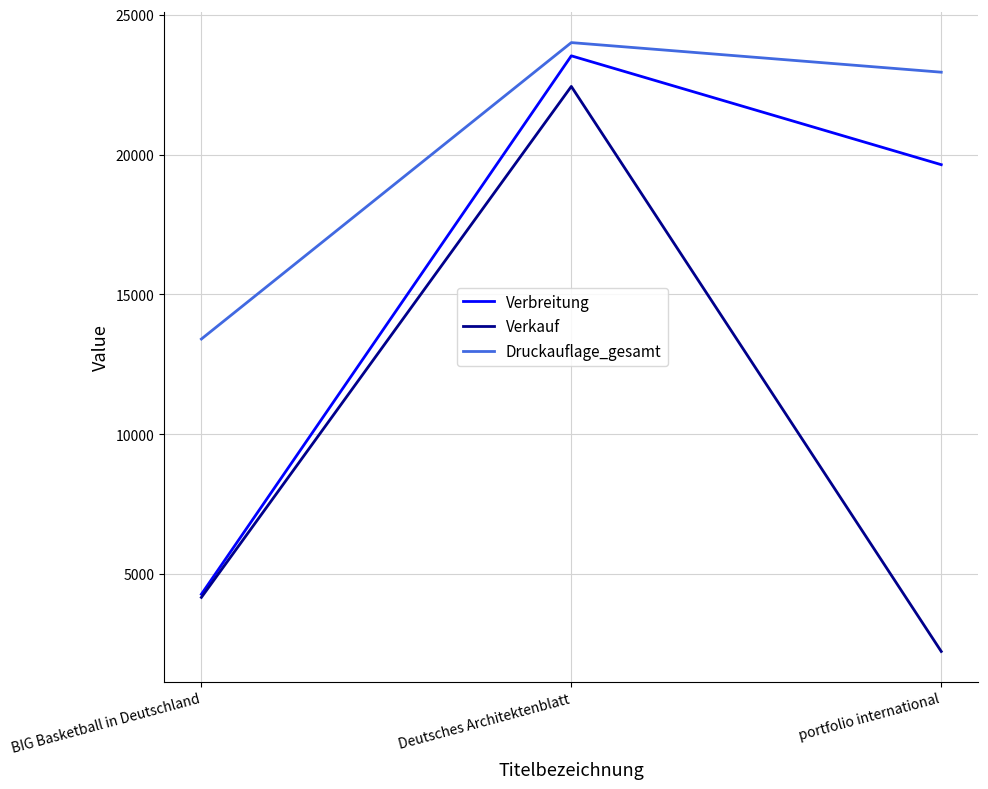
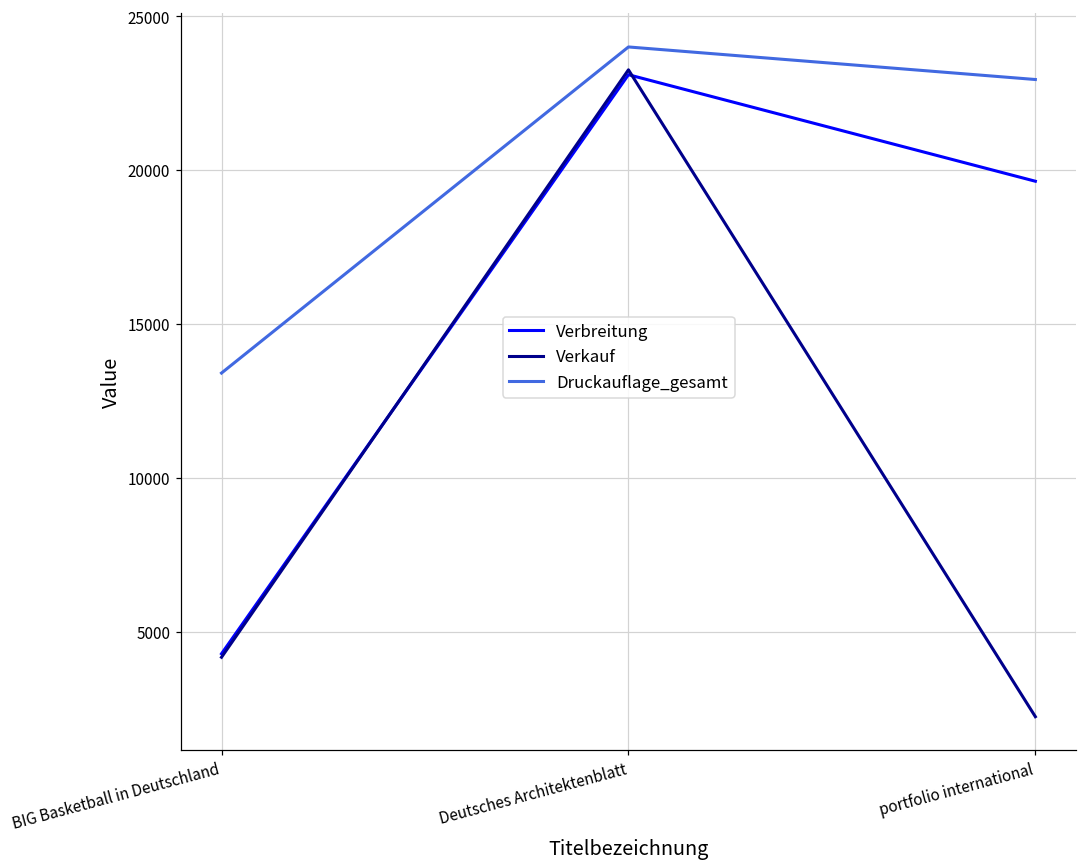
Verbreitung, Deutsches Architektenblatt: 23500 -> 23100
Verkauf, Deutsches Architektenblatt: 22400 -> 23300
